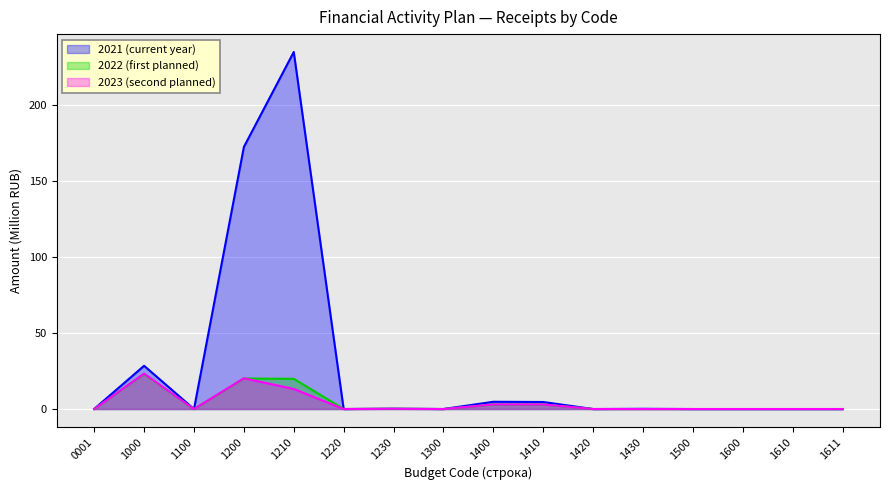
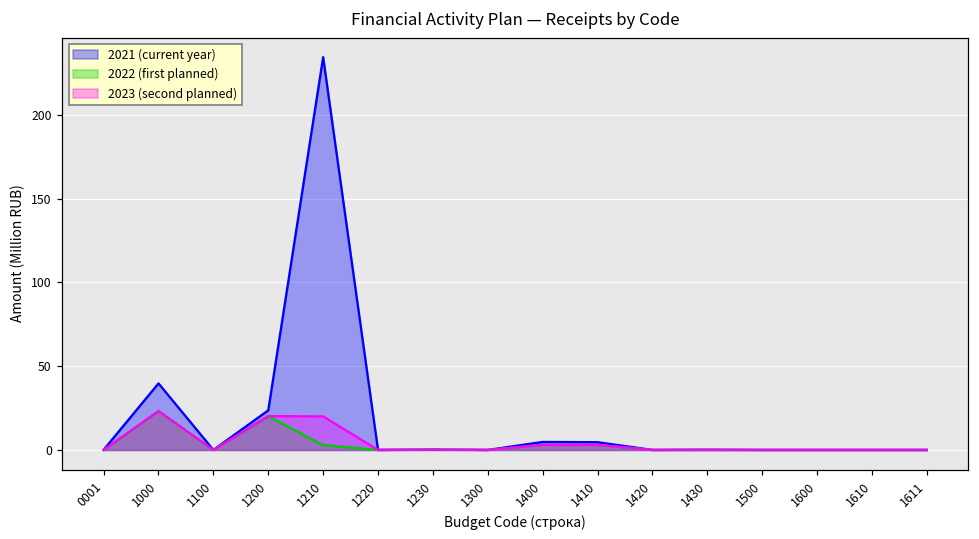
2021 (current year), 1000: 28 -> 40
2021 (current year), 1200: 172 -> 24
2022 (first planned), 1210: 20 -> 3
2023 (second planned), 1210: 13 -> 20
